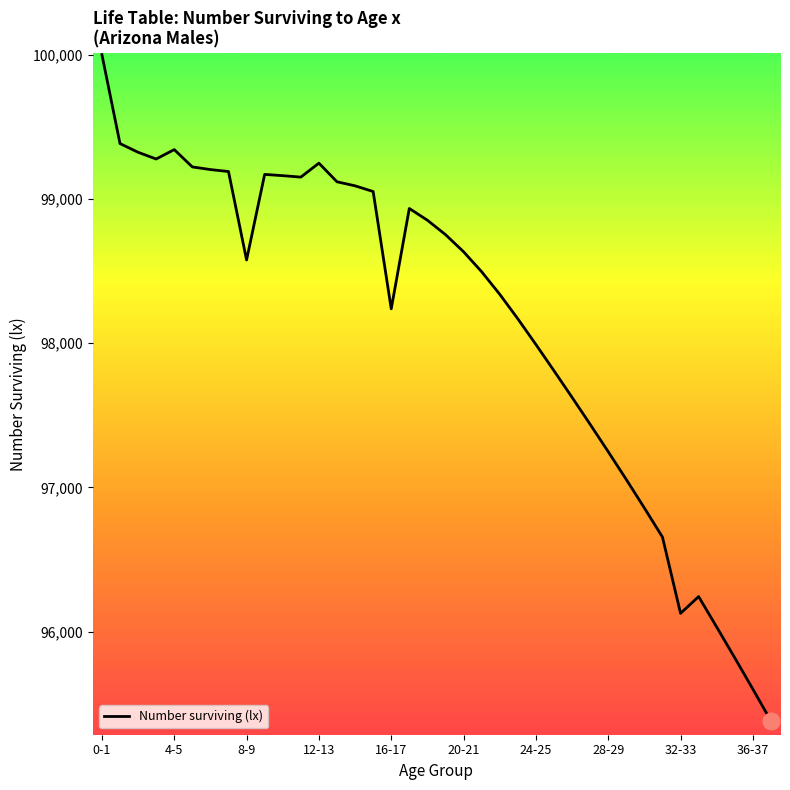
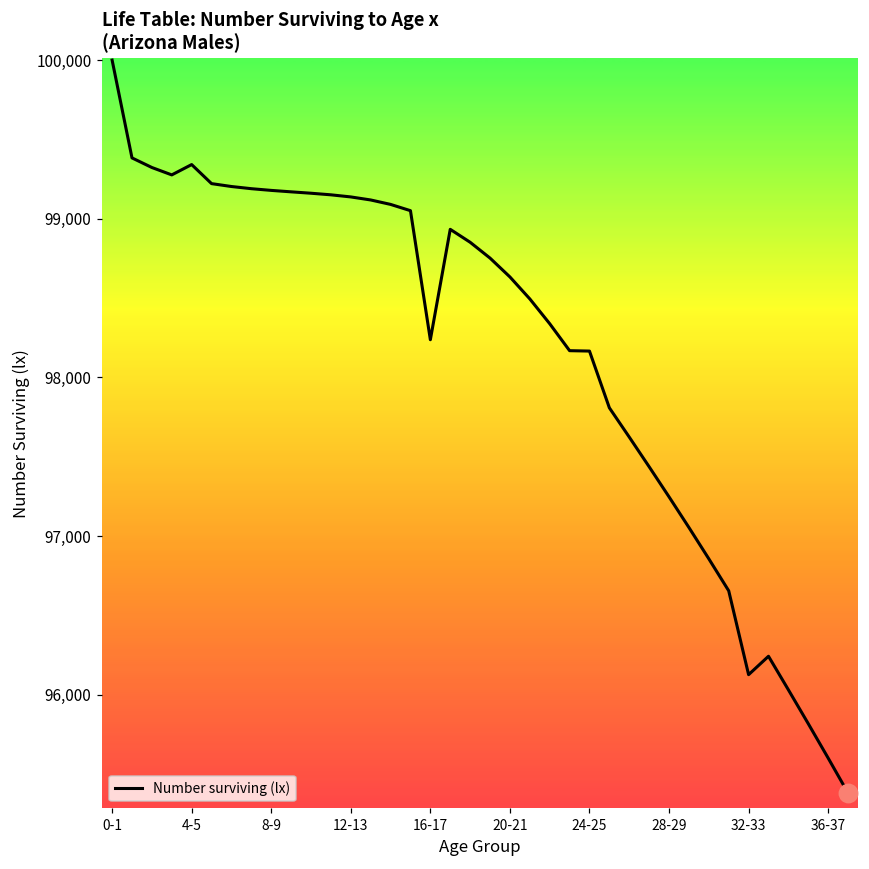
Number surviving (lx), 8-9: 98,580 -> 99,180
Number surviving (lx), 12-13: 99,250 -> 99,140
Number surviving (lx), 24-25: 97,990 -> 98,170
